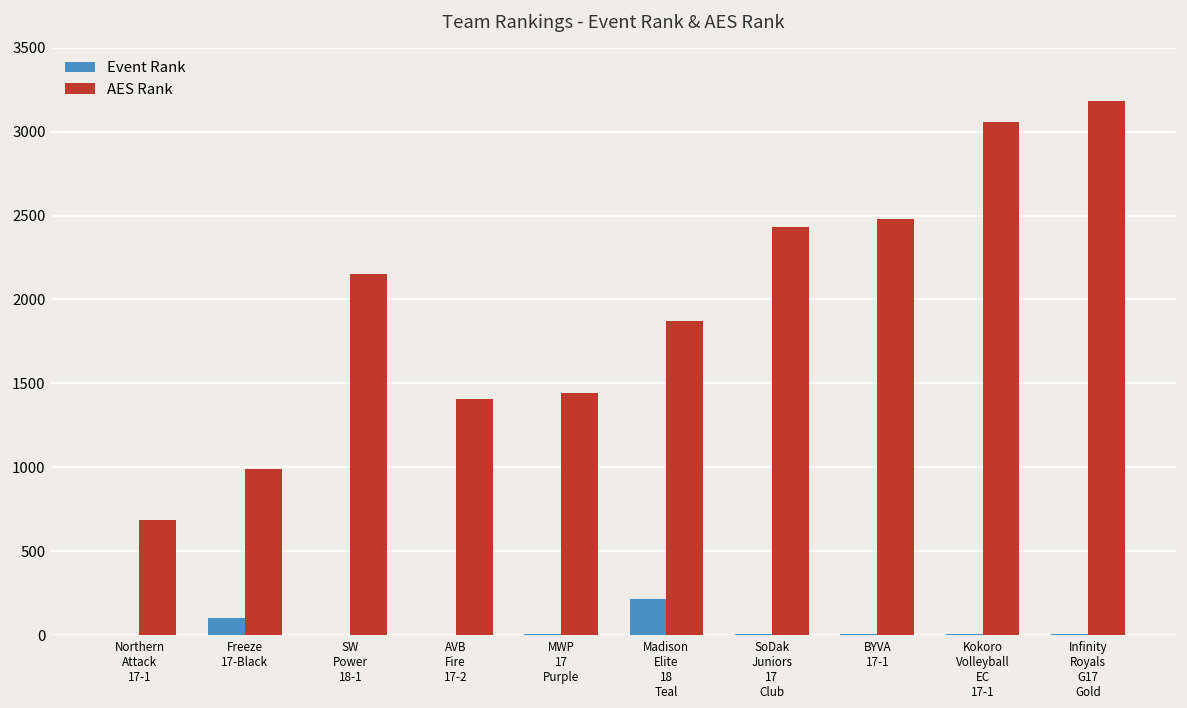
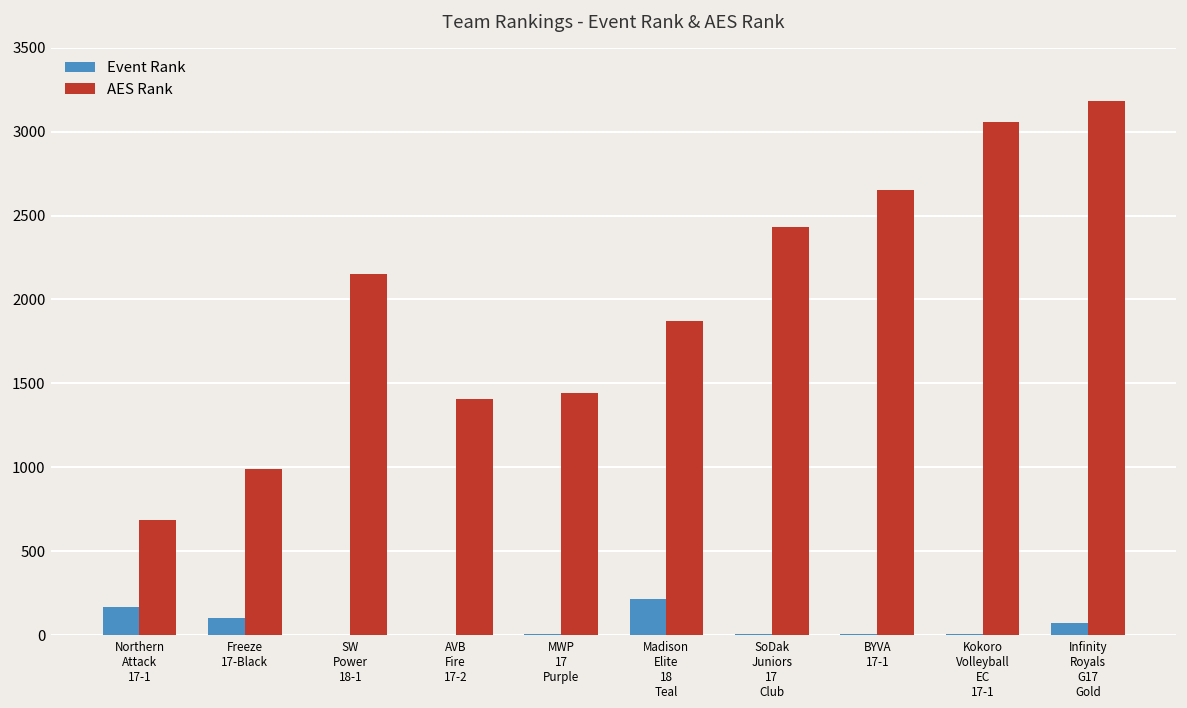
Event Rank, Northern Attack 17-1: 0 -> 170
AES Rank, BYVA 17-1: 2480 -> 2650
Event Rank, Infinity Royals G17 Gold: 10 -> 80
